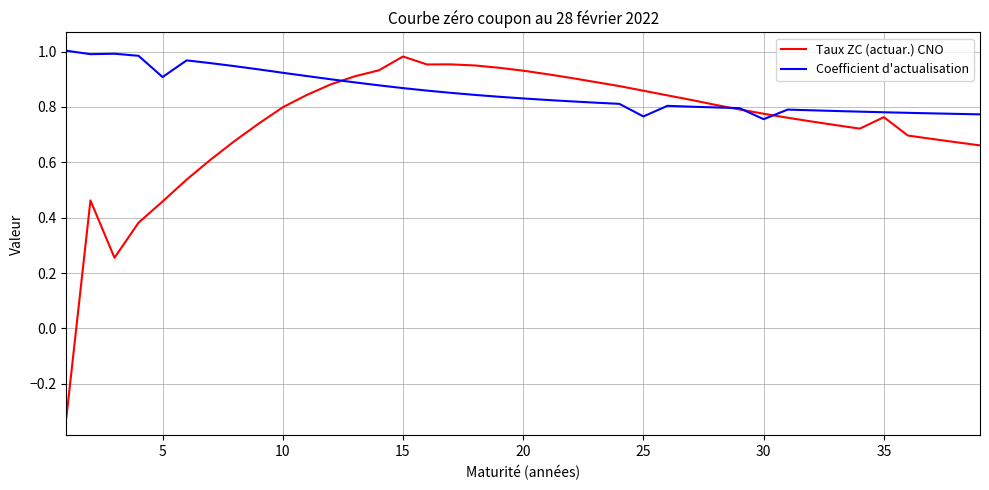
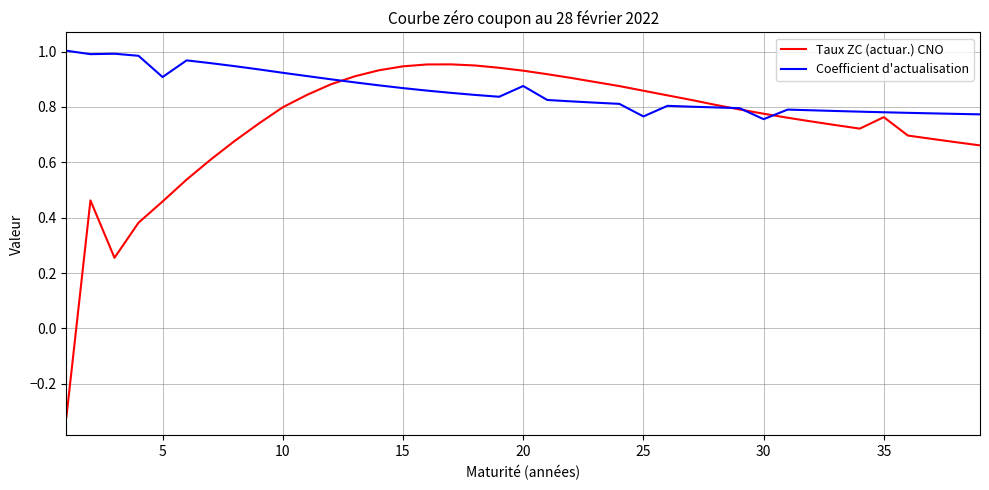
Taux ZC (actuar.) CNO, 15: 0.98 -> 0.95
Coefficient d'actualisation, 20: 0.83 -> 0.88
